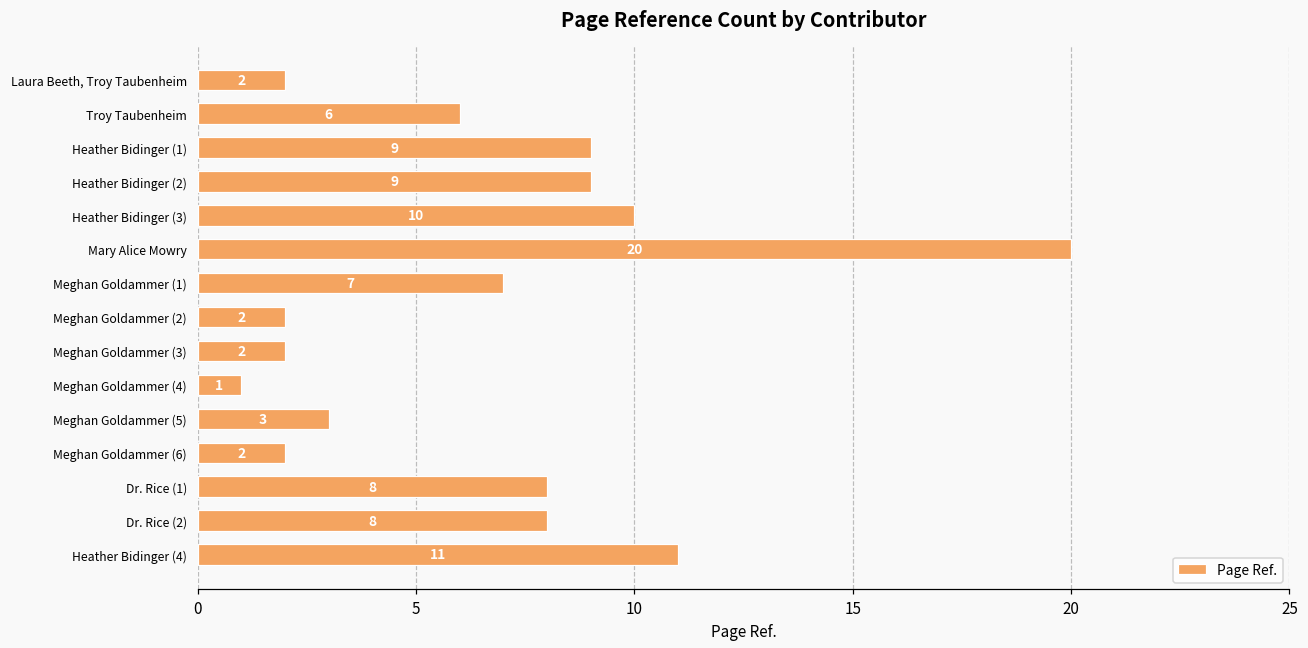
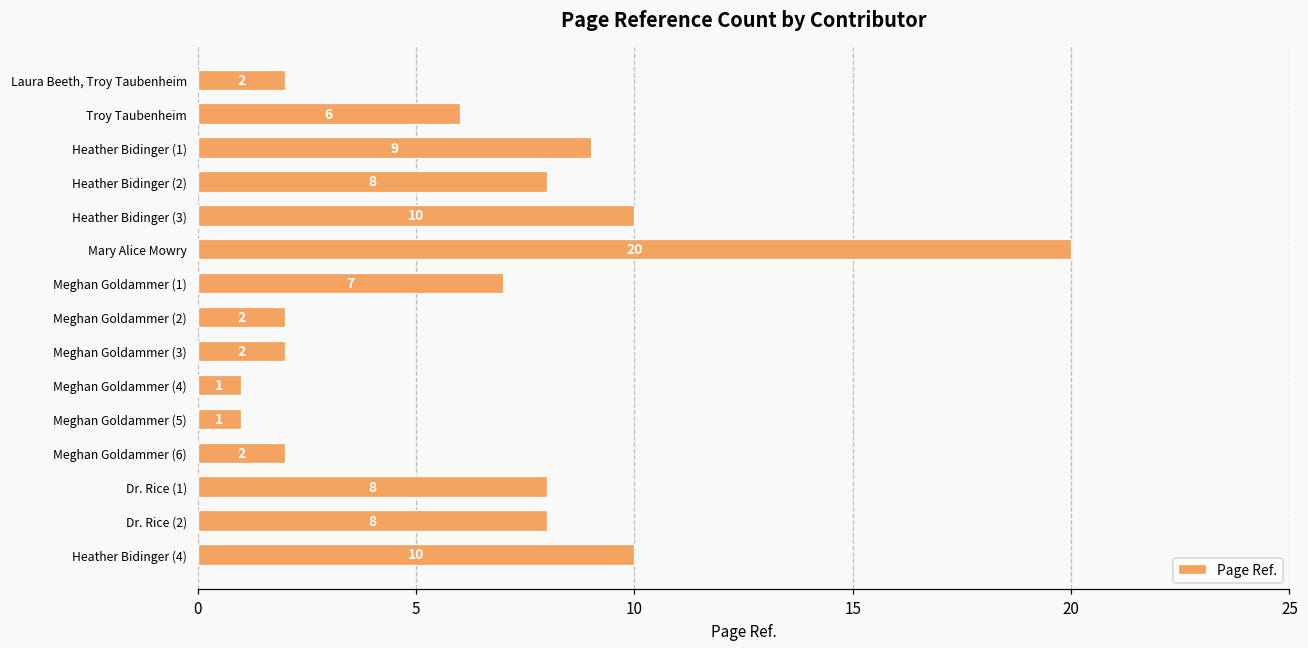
Heather Bidinger (2): 9 -> 8
Meghan Goldammer (5): 3 -> 1
Heather Bidinger (4): 11 -> 10
